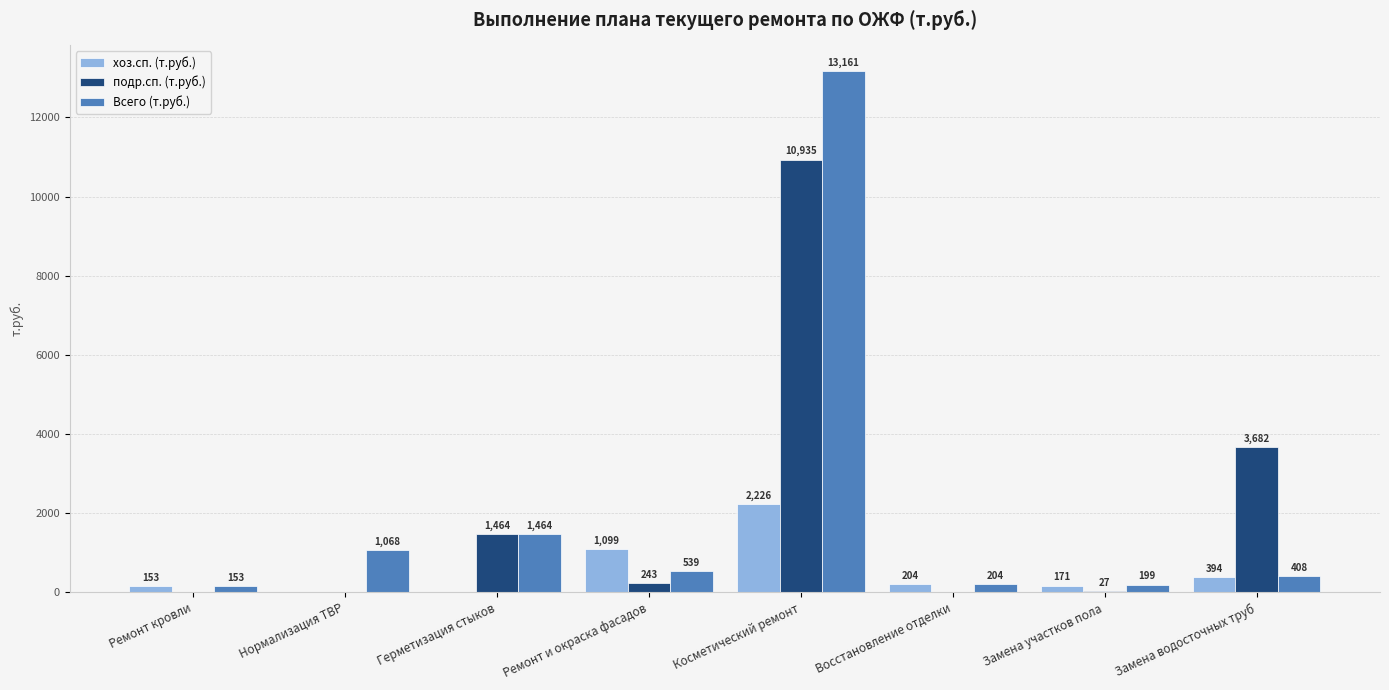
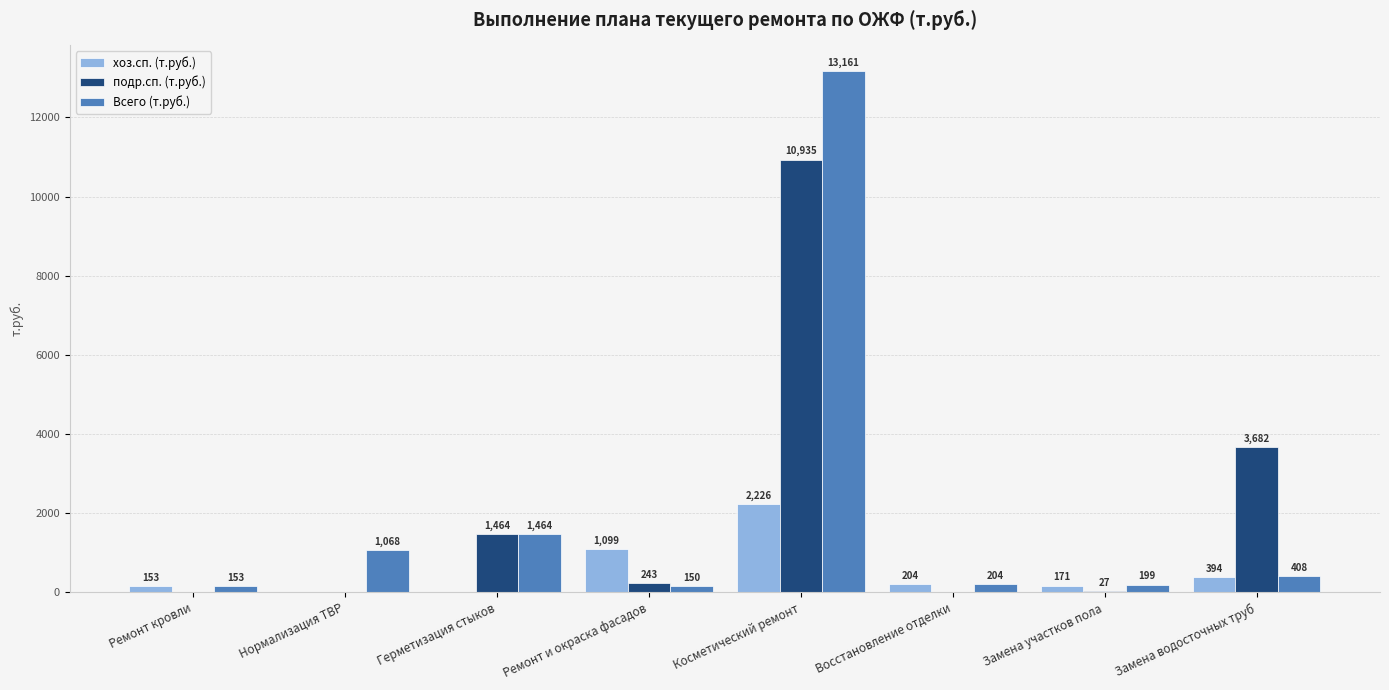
Всего (т.руб.), Ремонт и окраска фасадов: 539 -> 150
